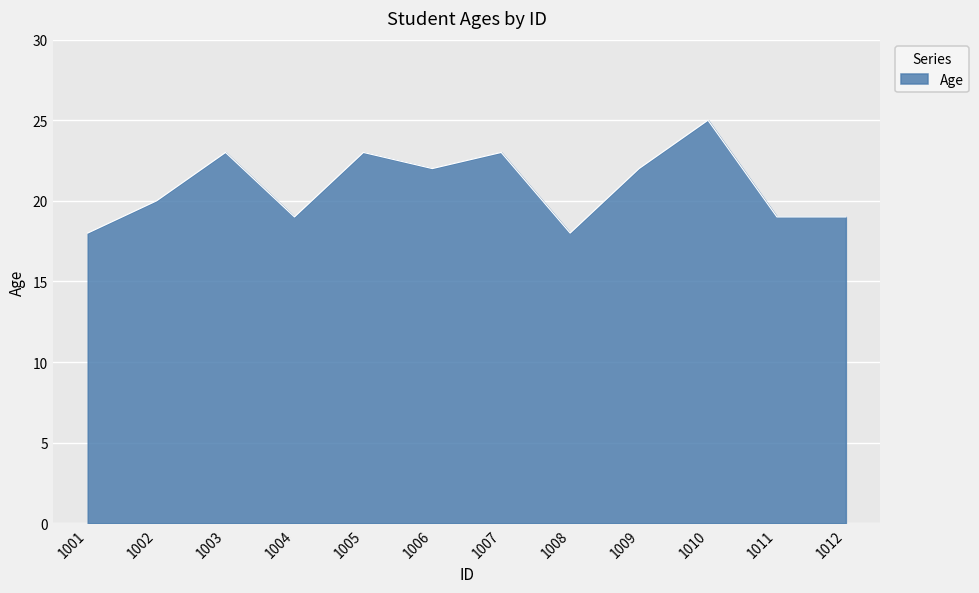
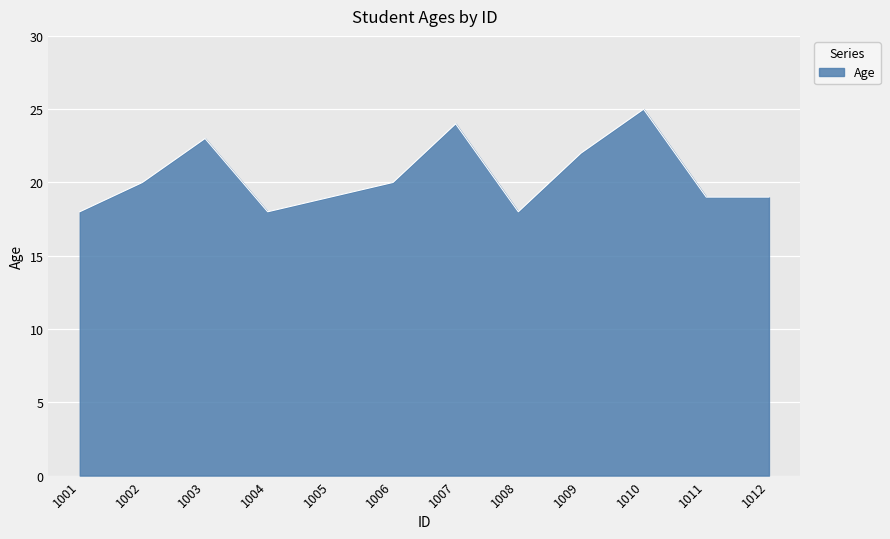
1004: 19 -> 18
1005: 23 -> 19
1006: 22 -> 20
1007: 23 -> 24
